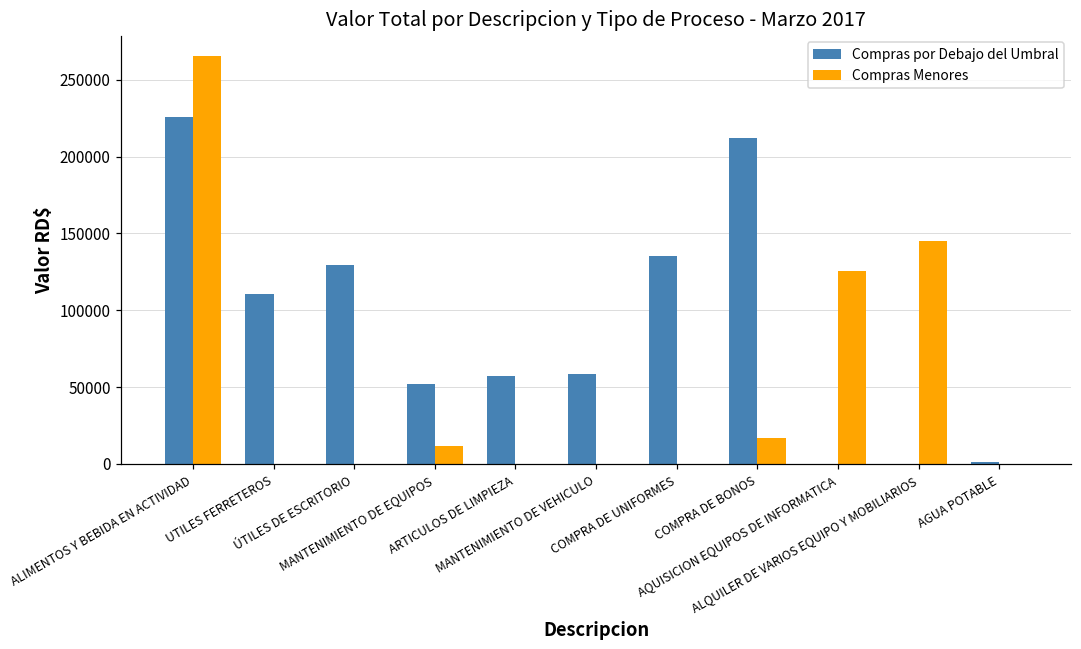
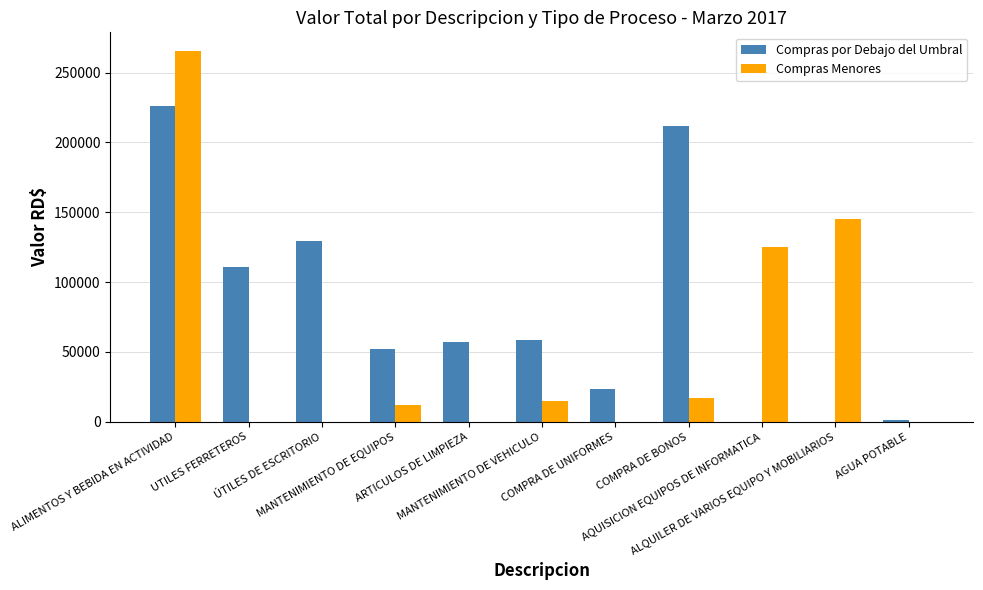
Compras Menores, MANTENIMIENTO DE VEHICULO: 0 -> 15000
Compras por Debajo del Umbral, COMPRA DE UNIFORMES: 135000 -> 24000
